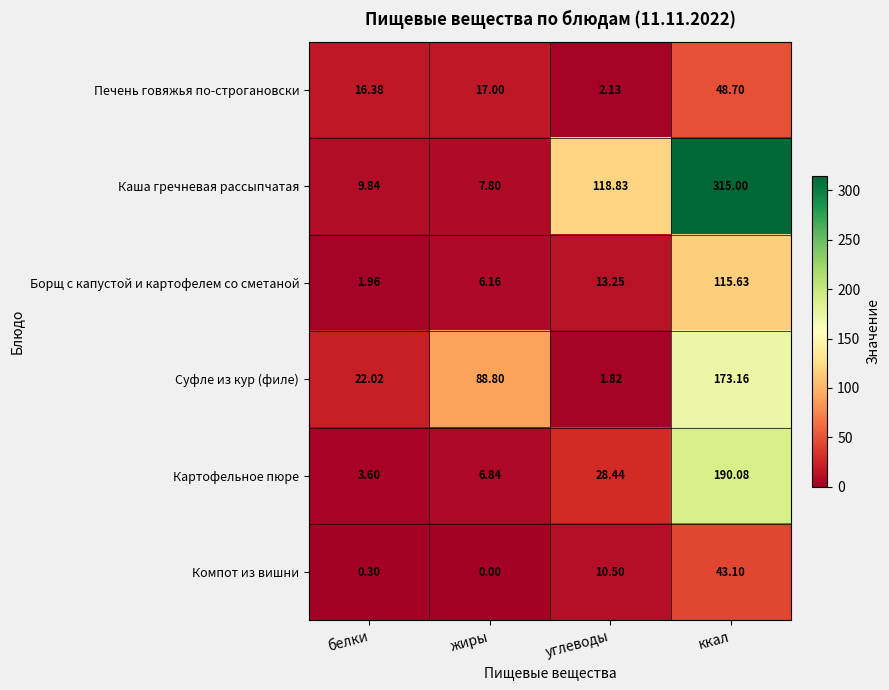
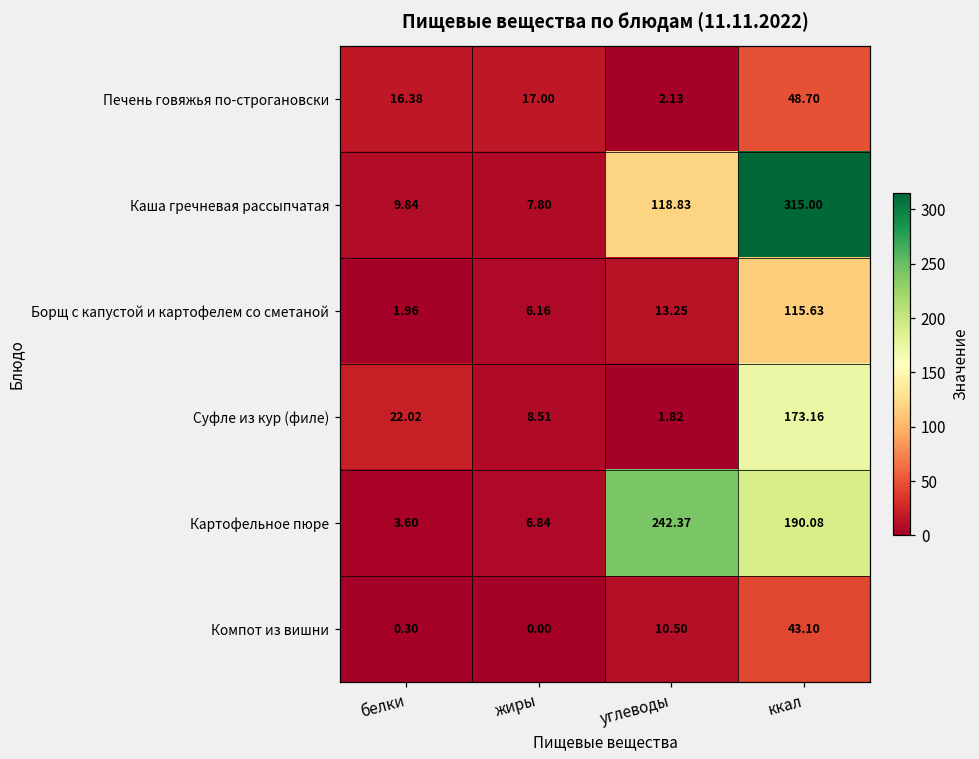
Суфле из кур (филе), жиры: 88.80 -> 8.51
Картофельное пюре, углеводы: 28.44 -> 242.37
